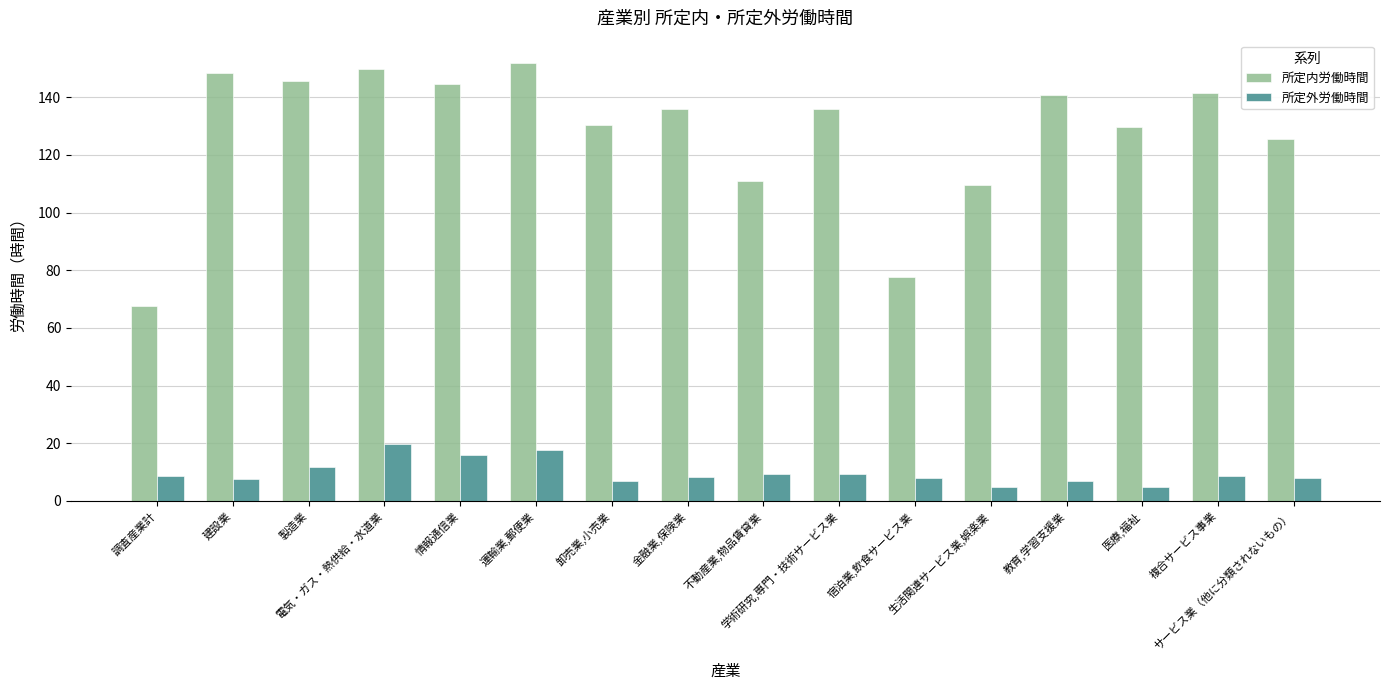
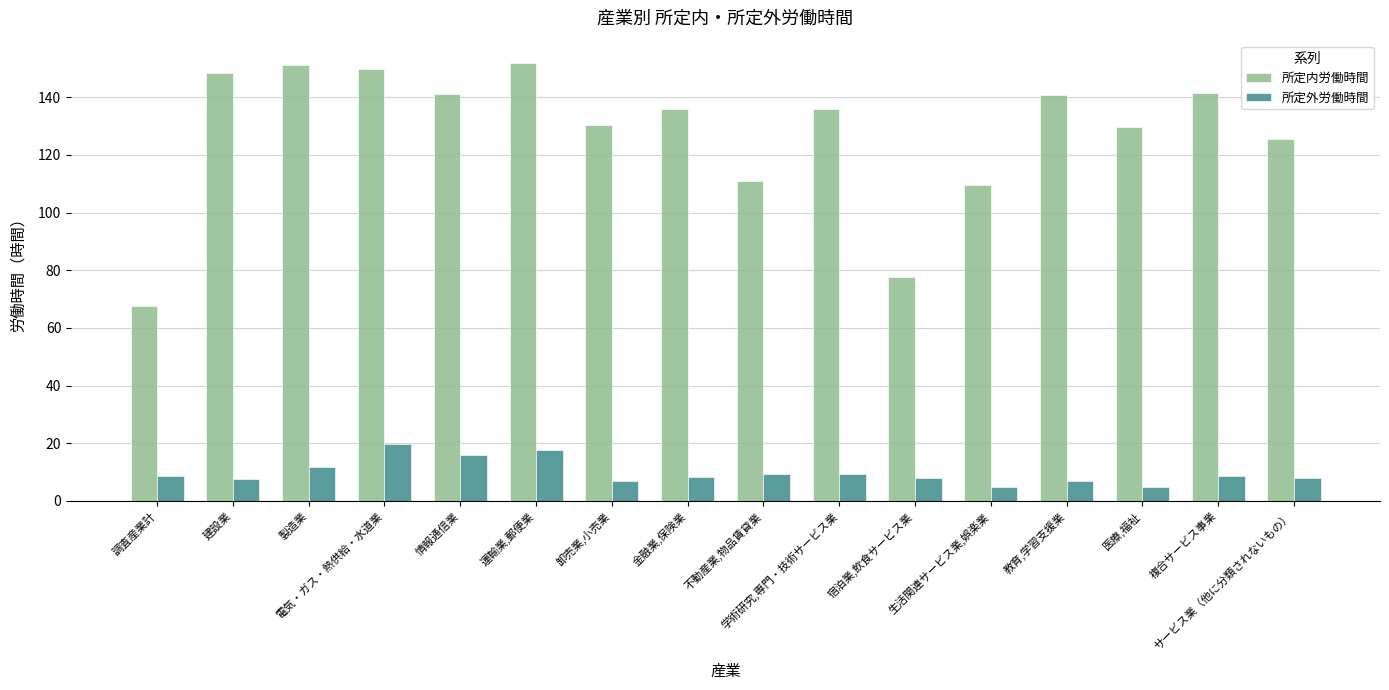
所定内労働時間, 製造業: 146 -> 151
所定内労働時間, 情報通信業: 145 -> 141
